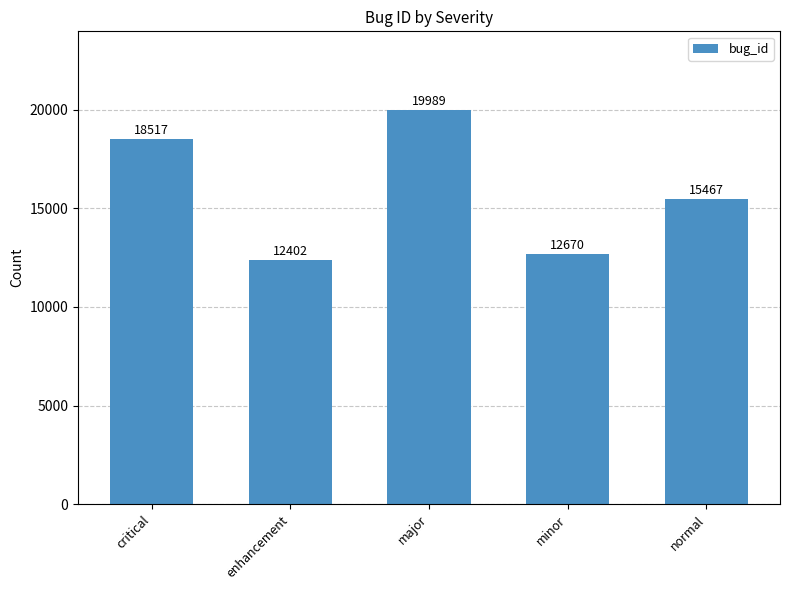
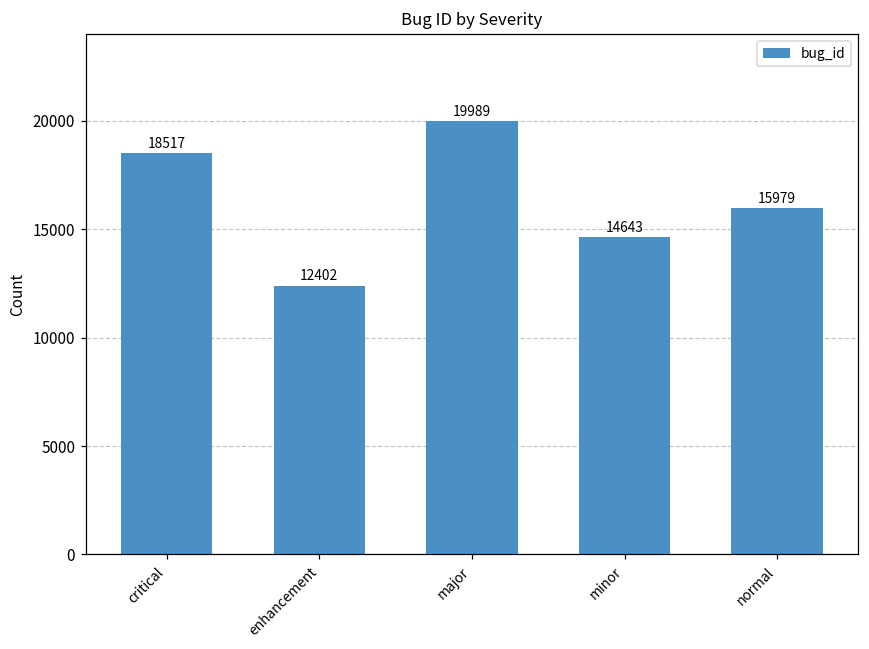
minor: 12670 -> 14643
normal: 15467 -> 15979
